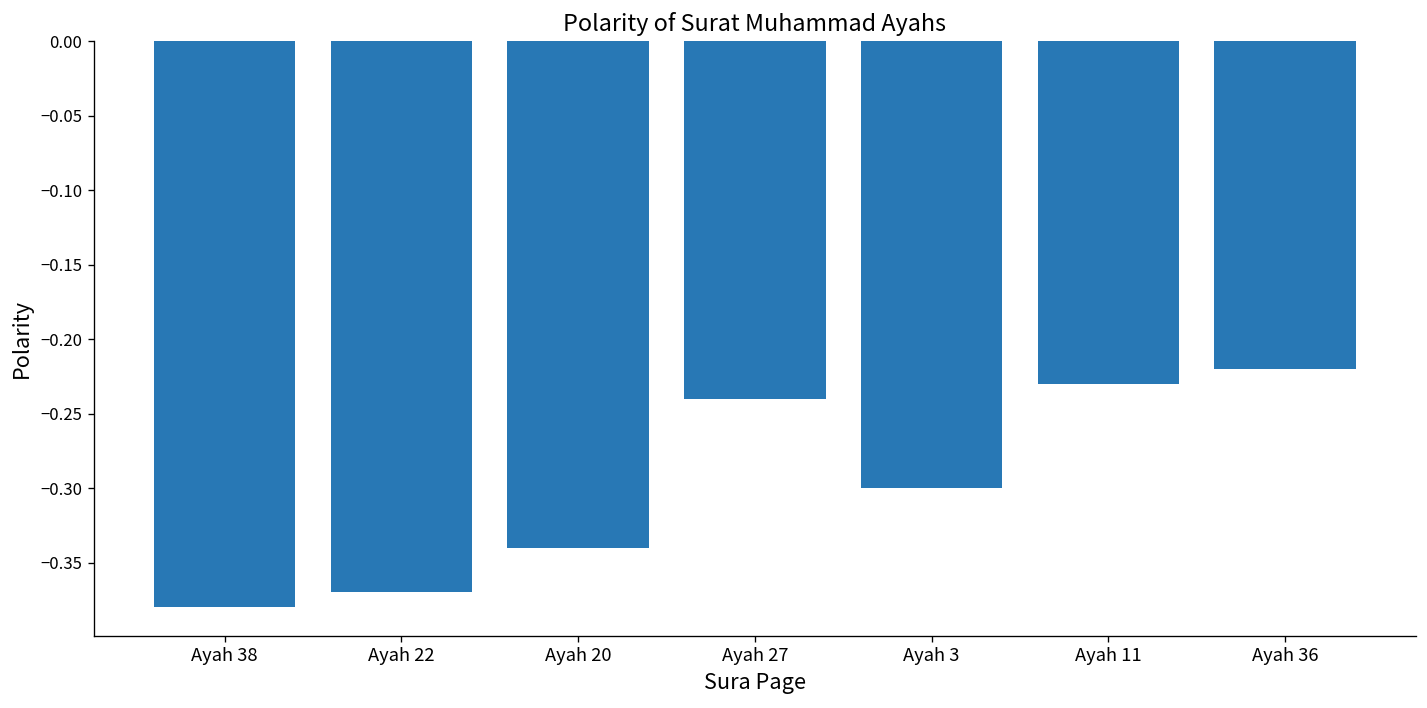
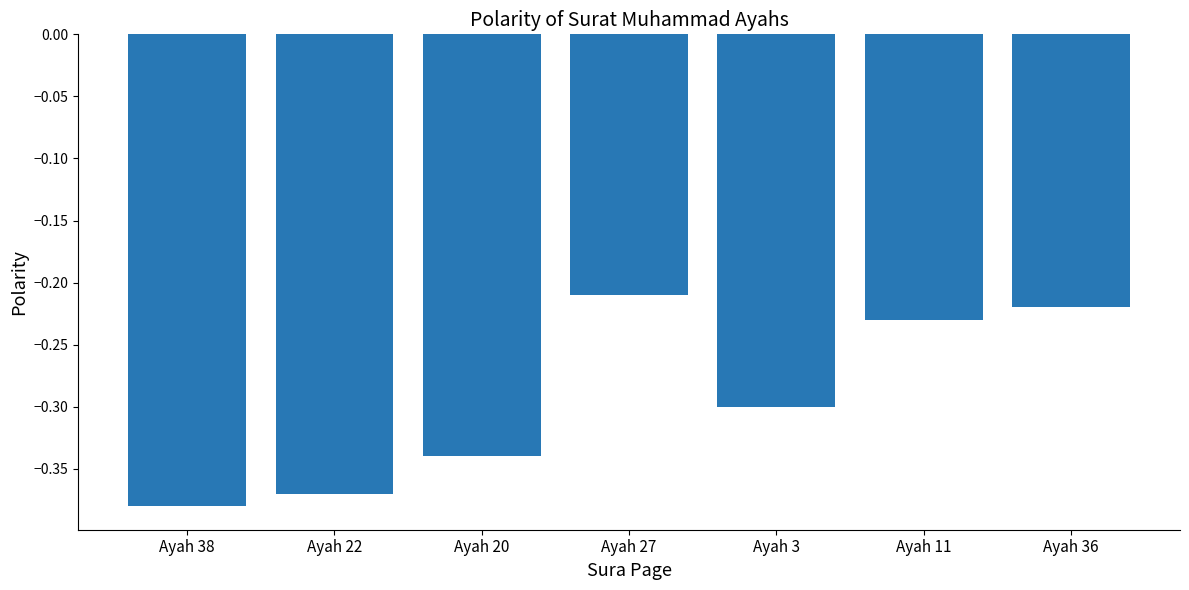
Ayah 27: -0.24 -> -0.21
